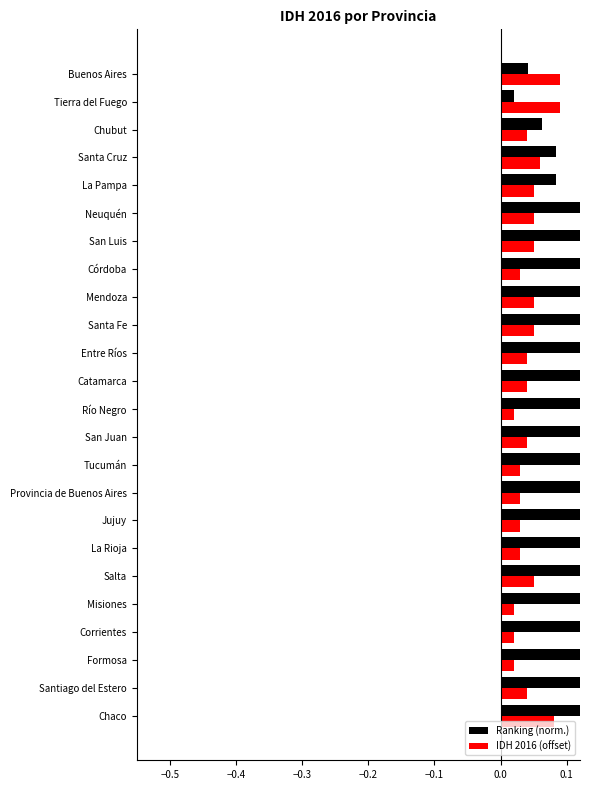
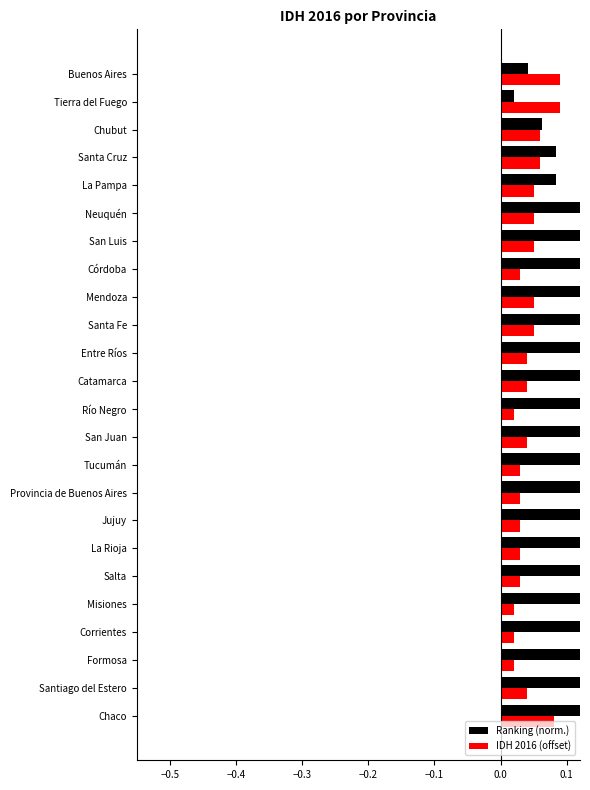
IDH 2016 (offset), Chubut: 0.04 -> 0.06
IDH 2016 (offset), Salta: 0.05 -> 0.03
